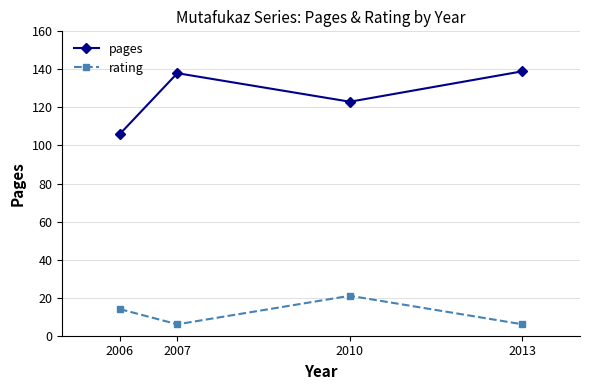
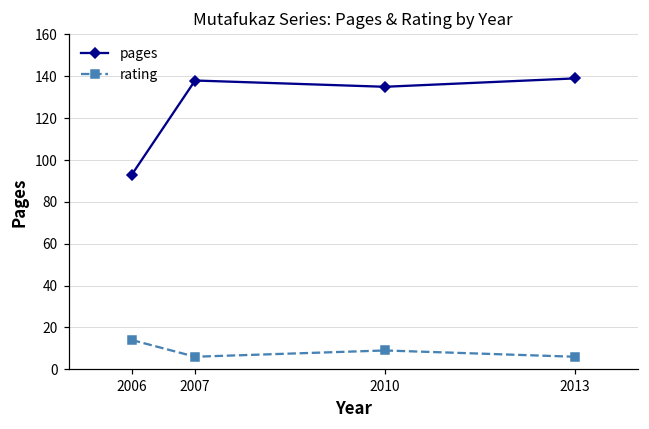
pages, 2006: 106 -> 93
pages, 2010: 123 -> 135
rating, 2010: 21 -> 9
